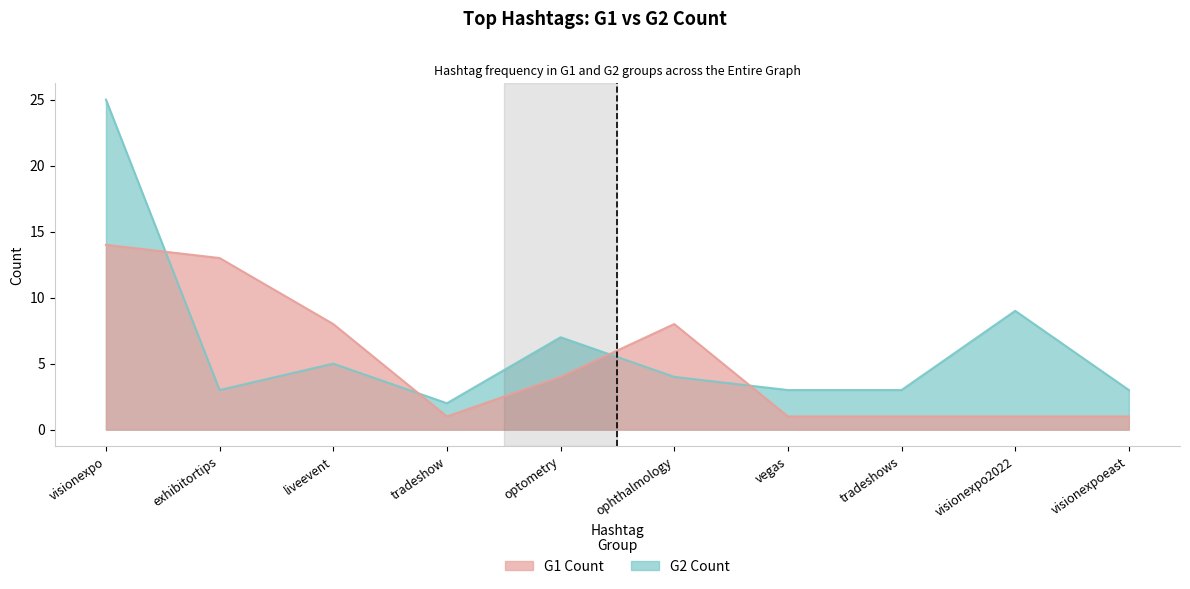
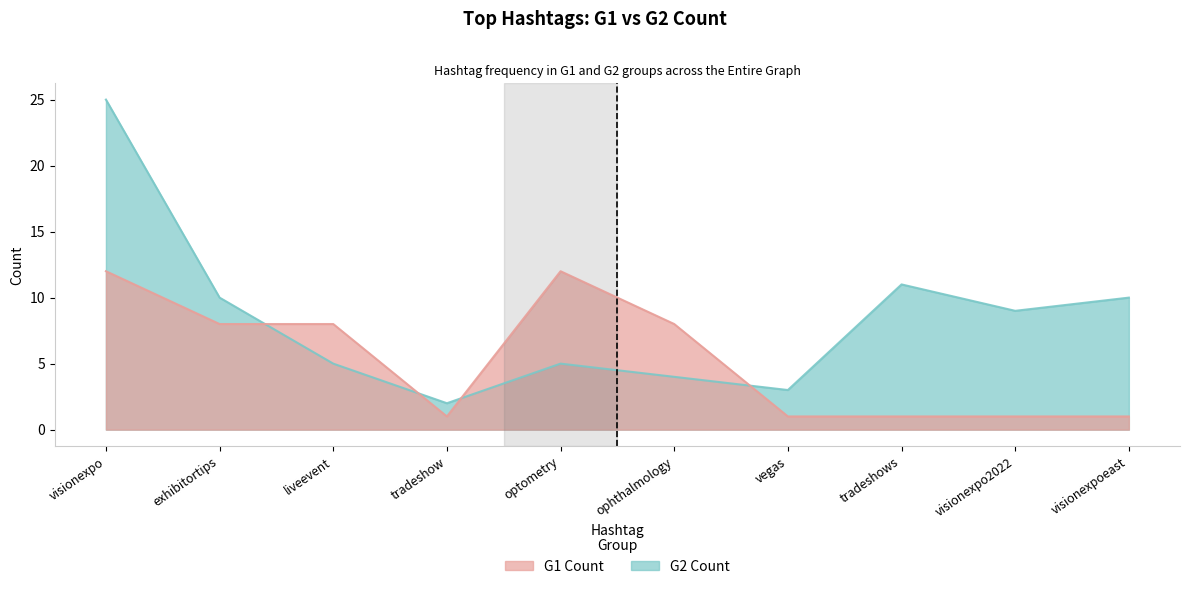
G1 Count, visionexpo: 14 -> 12
G2 Count, exhibitortips: 3 -> 10
G1 Count, exhibitortips: 13 -> 8
G2 Count, optometry: 7 -> 5
G1 Count, optometry: 4 -> 12
G2 Count, tradeshows: 3 -> 11
G2 Count, visionexpoeast: 3 -> 10
